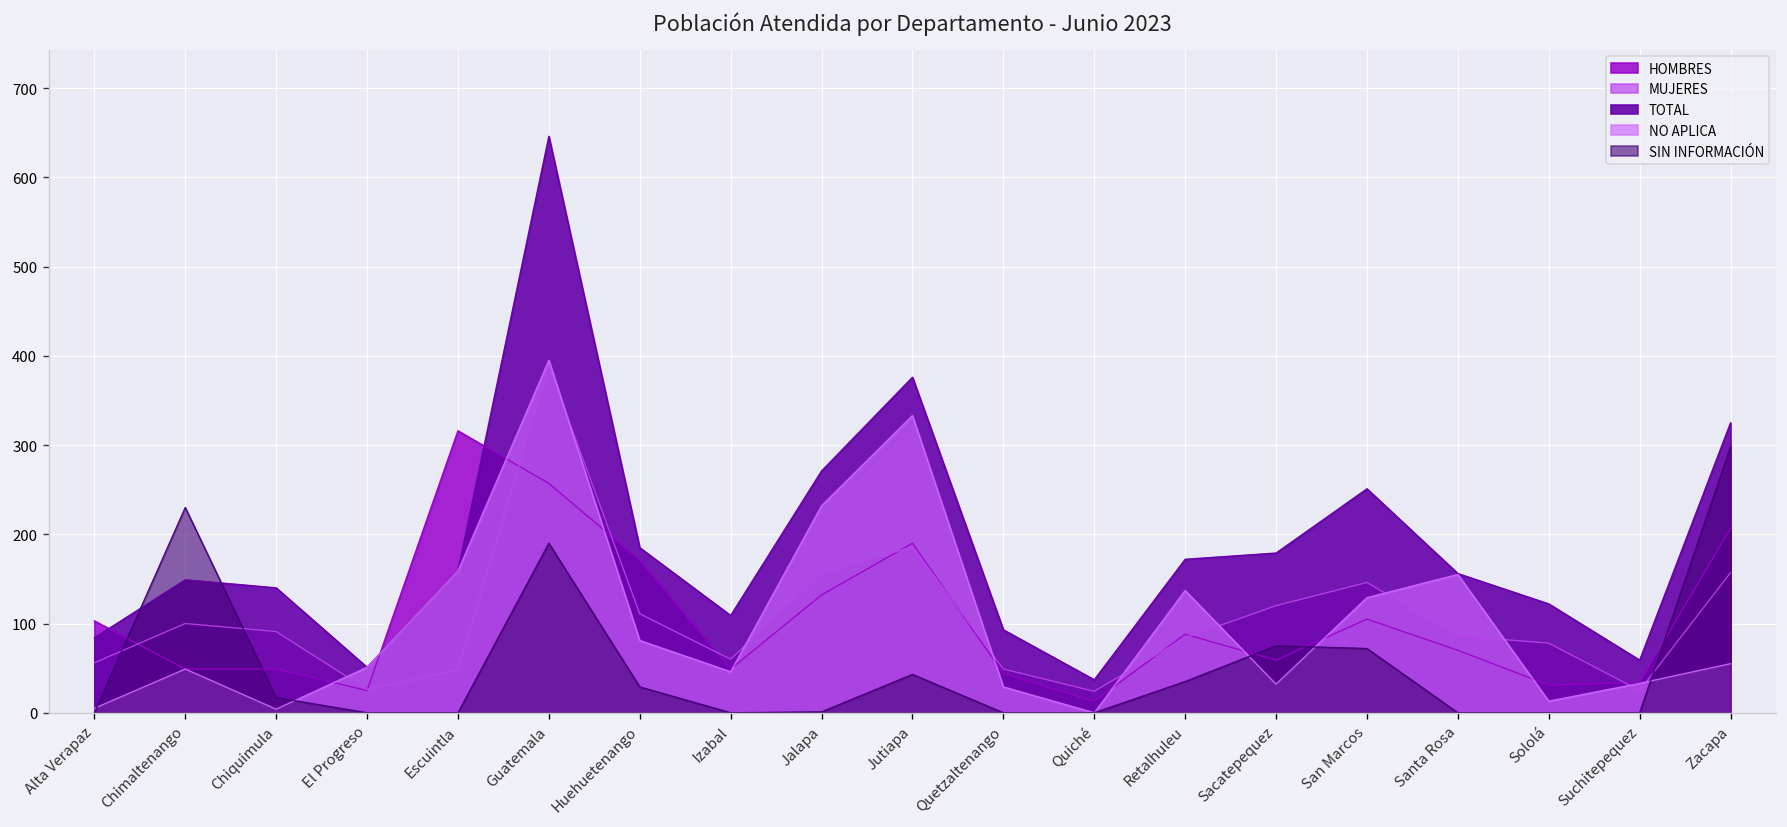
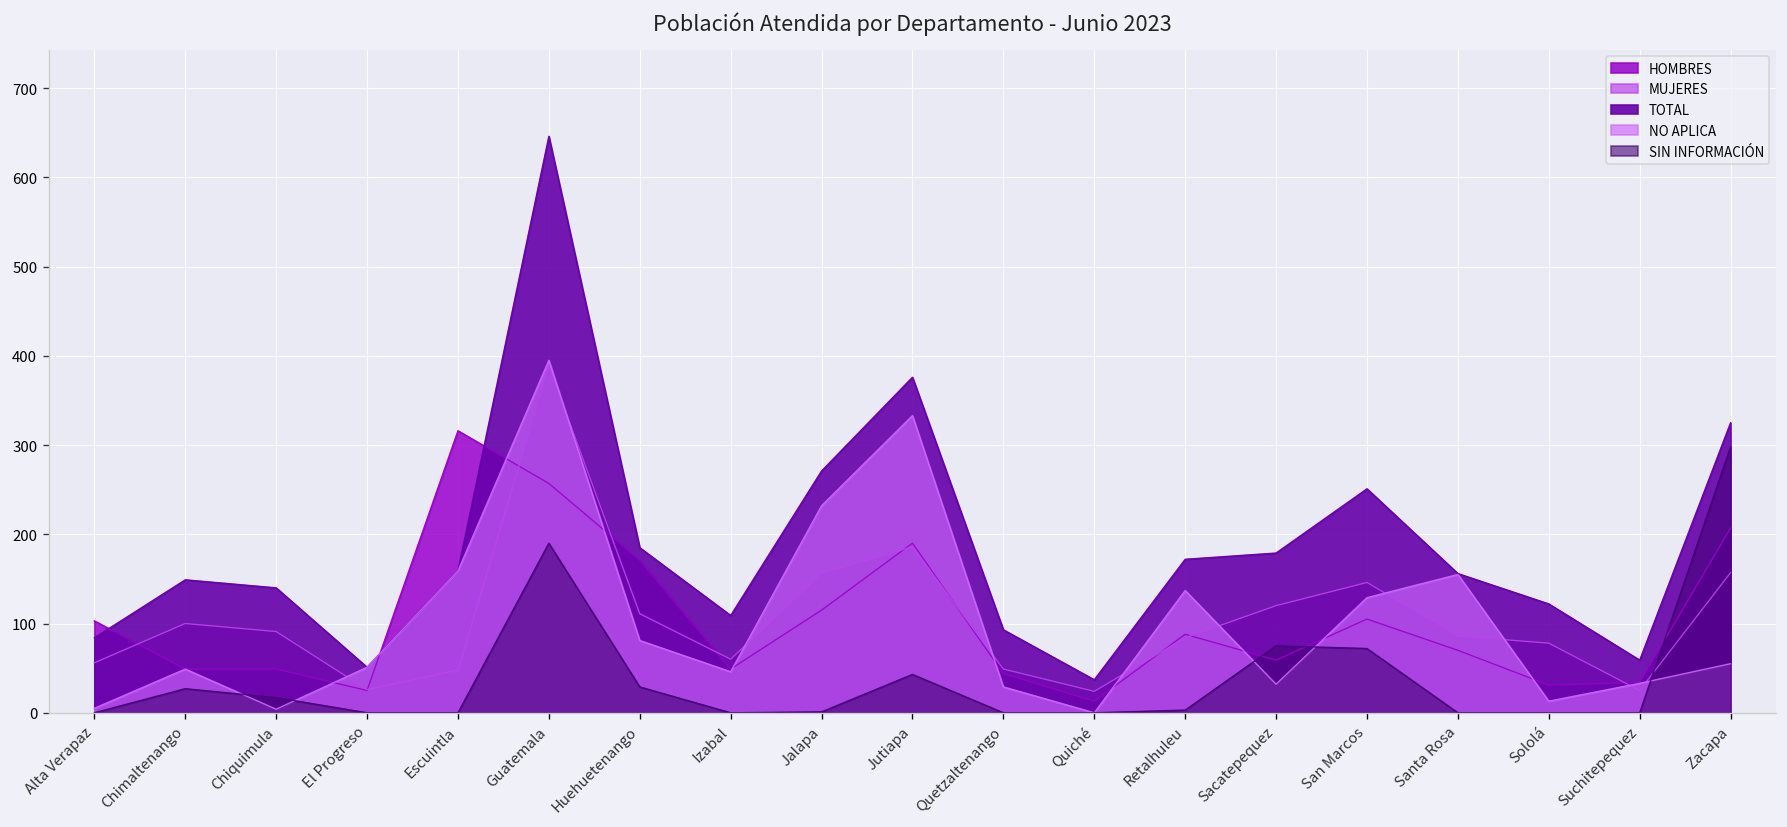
SIN INFORMACIÓN, Chimaltenango: 230 -> 30
HOMBRES, Jalapa: 130 -> 120
SIN INFORMACIÓN, Retalhuleu: 40 -> 0
